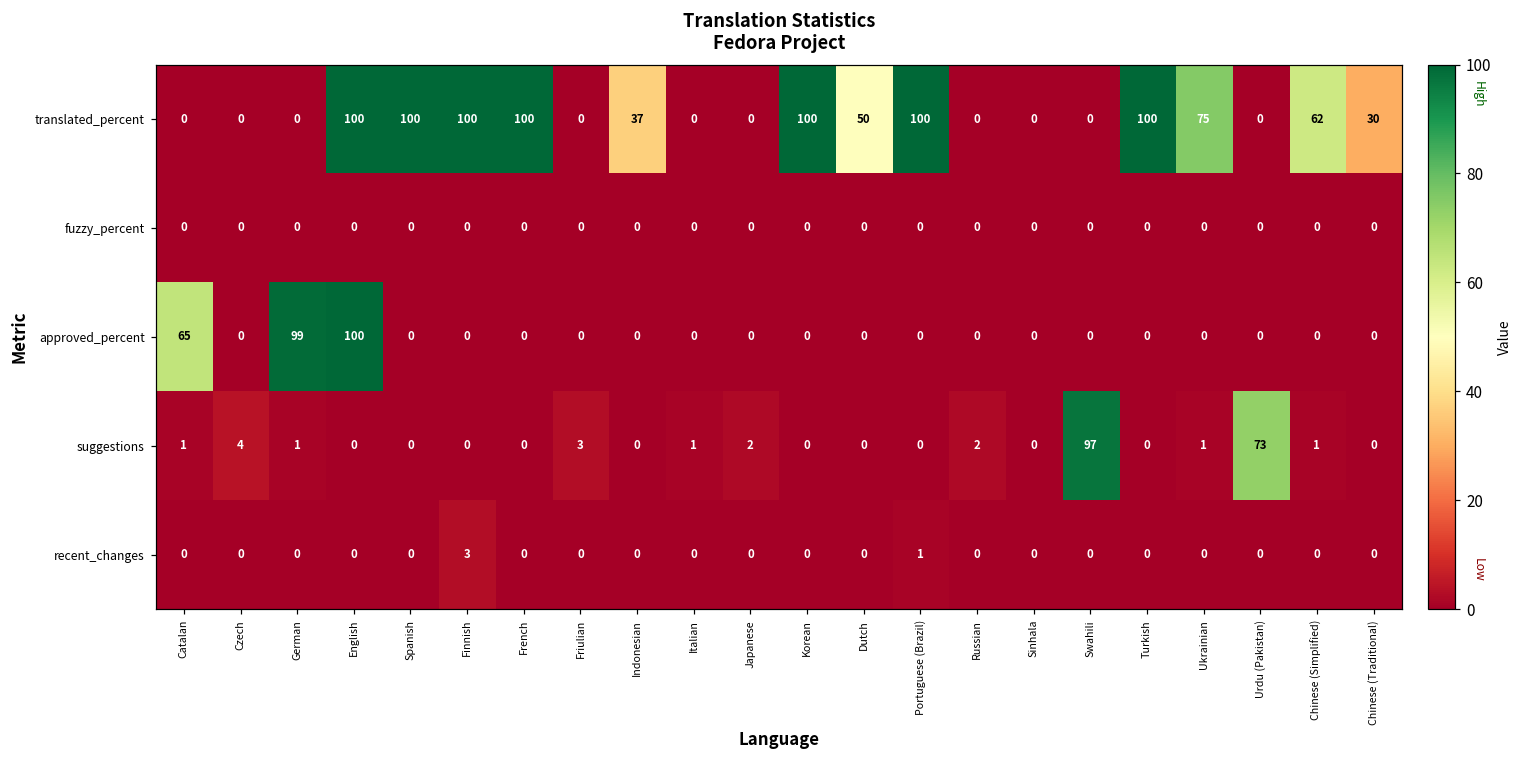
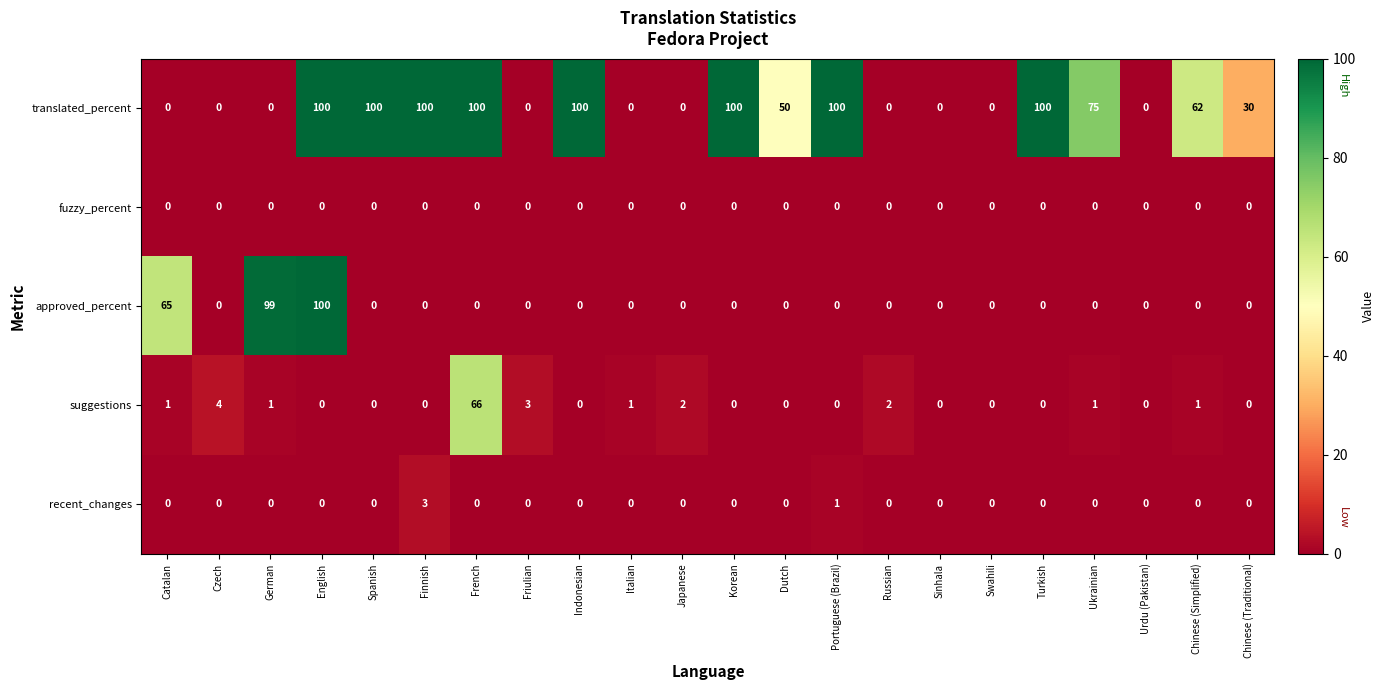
translated_percent, Indonesian: 37 -> 100
suggestions, French: 0 -> 66
suggestions, Swahili: 97 -> 0
suggestions, Urdu (Pakistan): 73 -> 0
